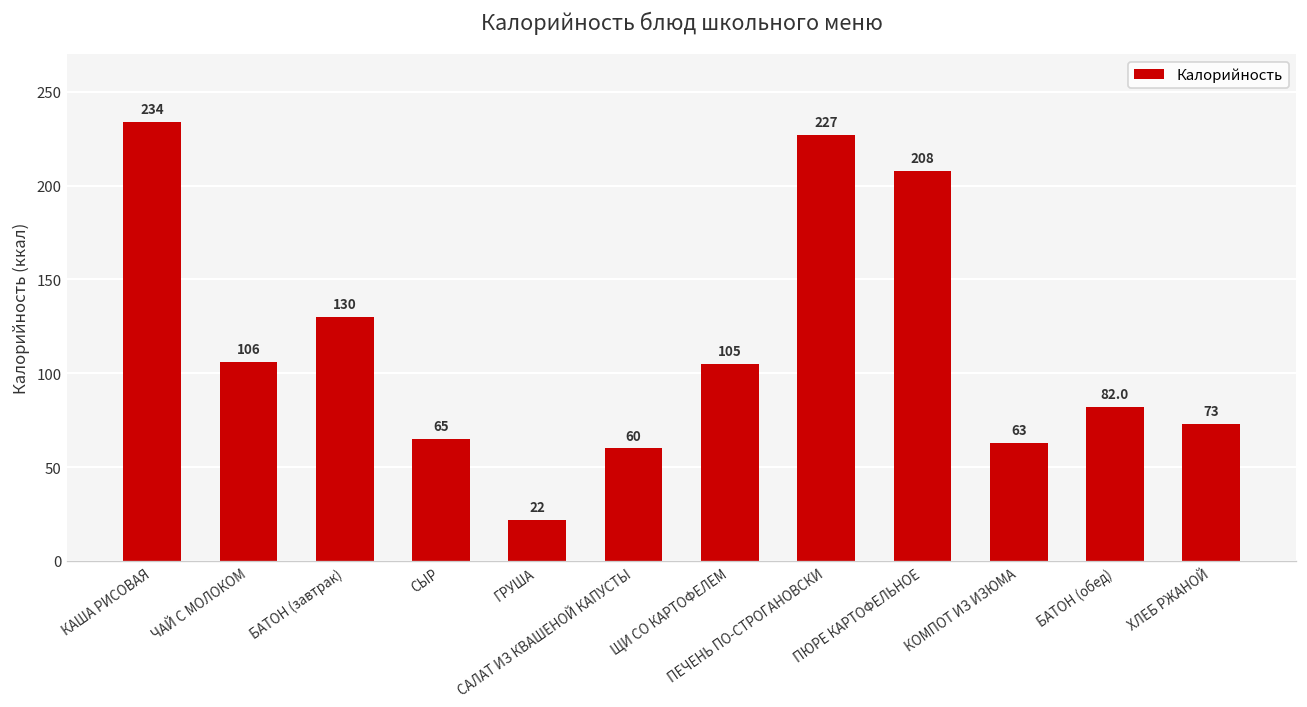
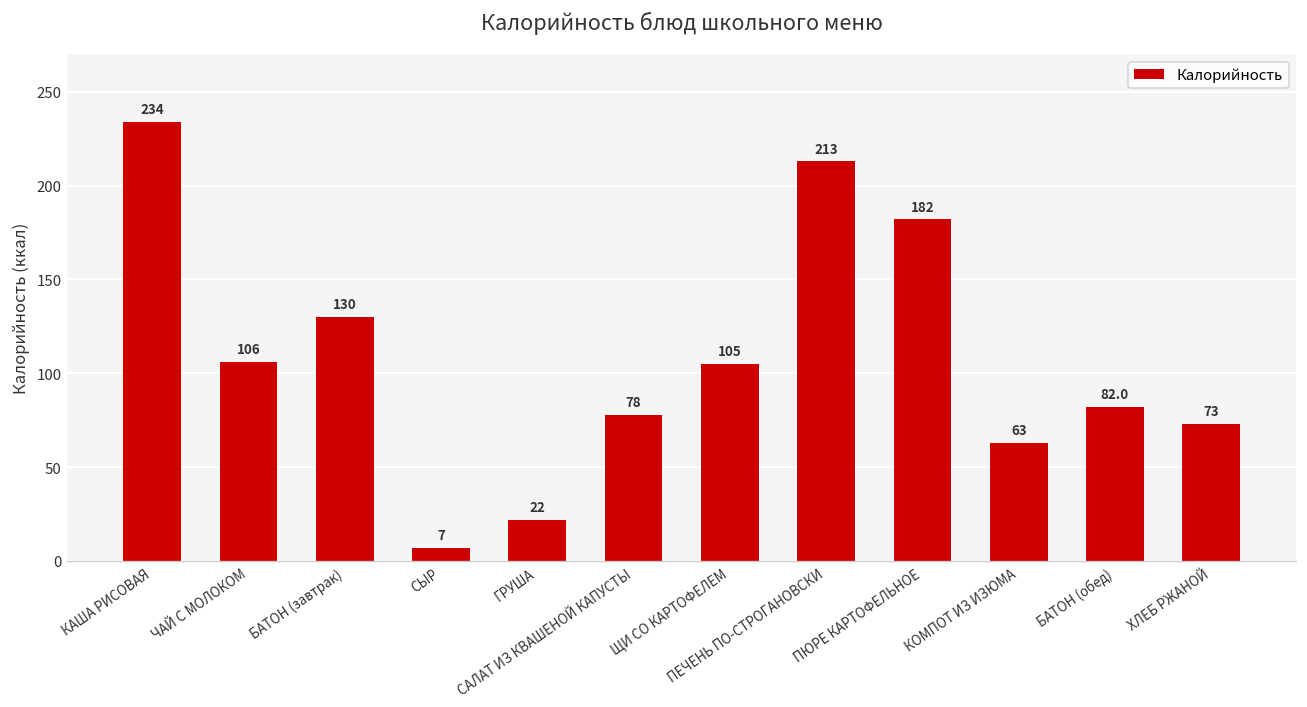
СЫР: 65 -> 7
САЛАТ ИЗ КВАШЕНОЙ КАПУСТЫ: 60 -> 78
ПЕЧЕНЬ ПО-СТРОГАНОВСКИ: 227 -> 213
ПЮРЕ КАРТОФЕЛЬНОЕ: 208 -> 182
